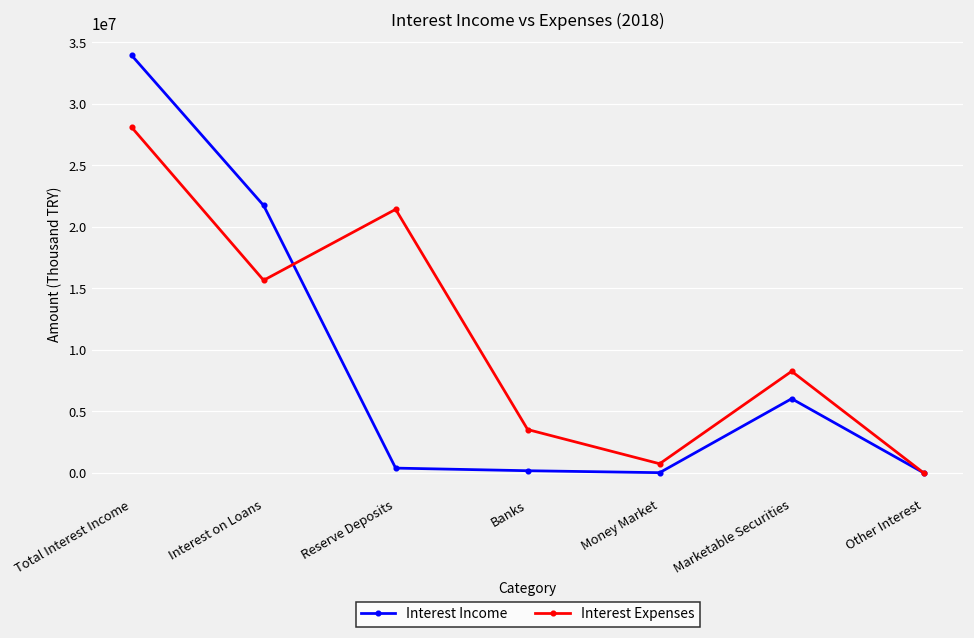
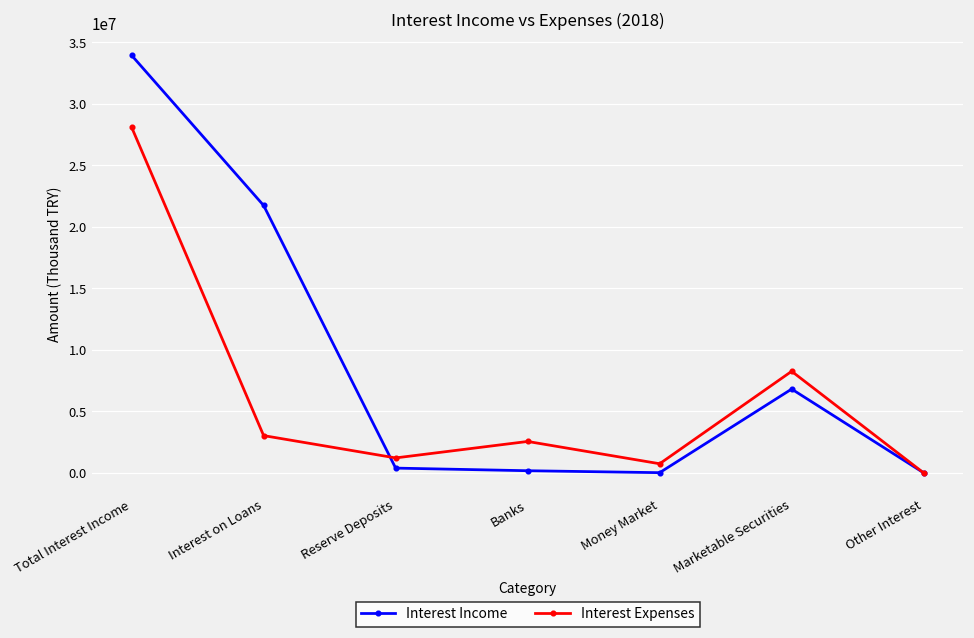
Interest Expenses, Interest on Loans: 15700000 -> 3000000
Interest Expenses, Reserve Deposits: 21400000 -> 1200000
Interest Expenses, Banks: 3500000 -> 2600000
Interest Income, Marketable Securities: 6000000 -> 6800000
